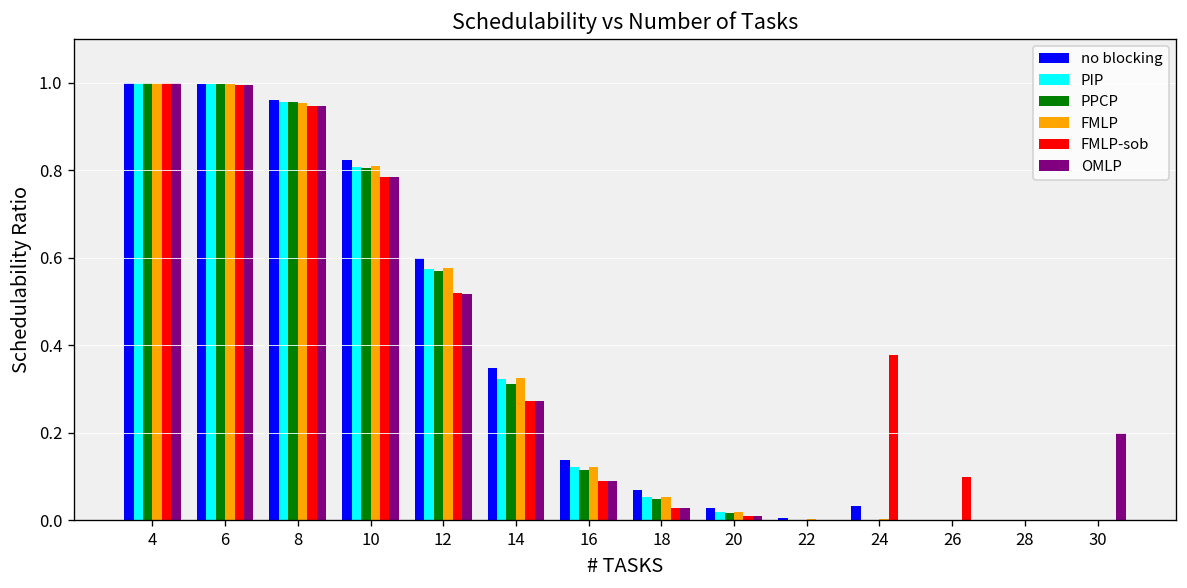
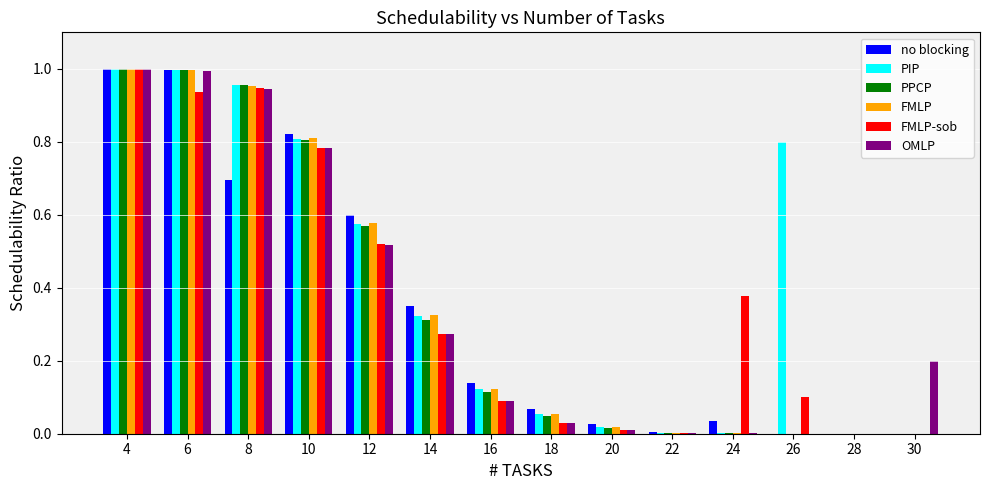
FMLP-sob, 6: 1.00 -> 0.94
no blocking, 8: 0.96 -> 0.70
PIP, 26: 0.0 -> 0.8
